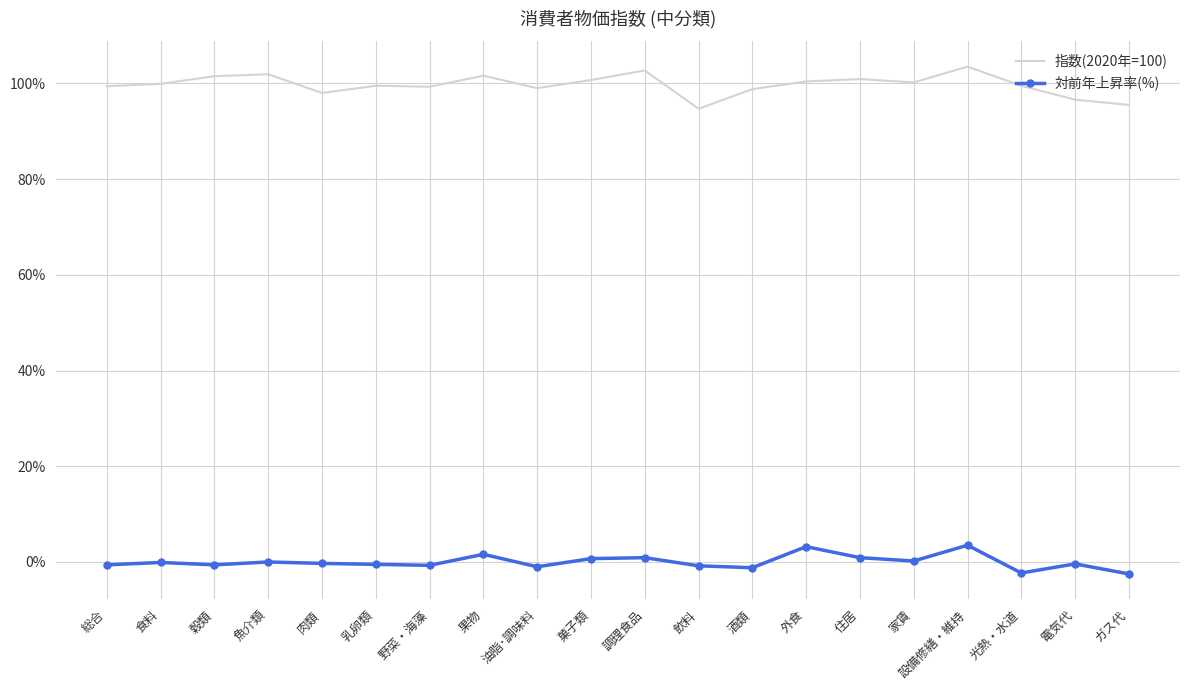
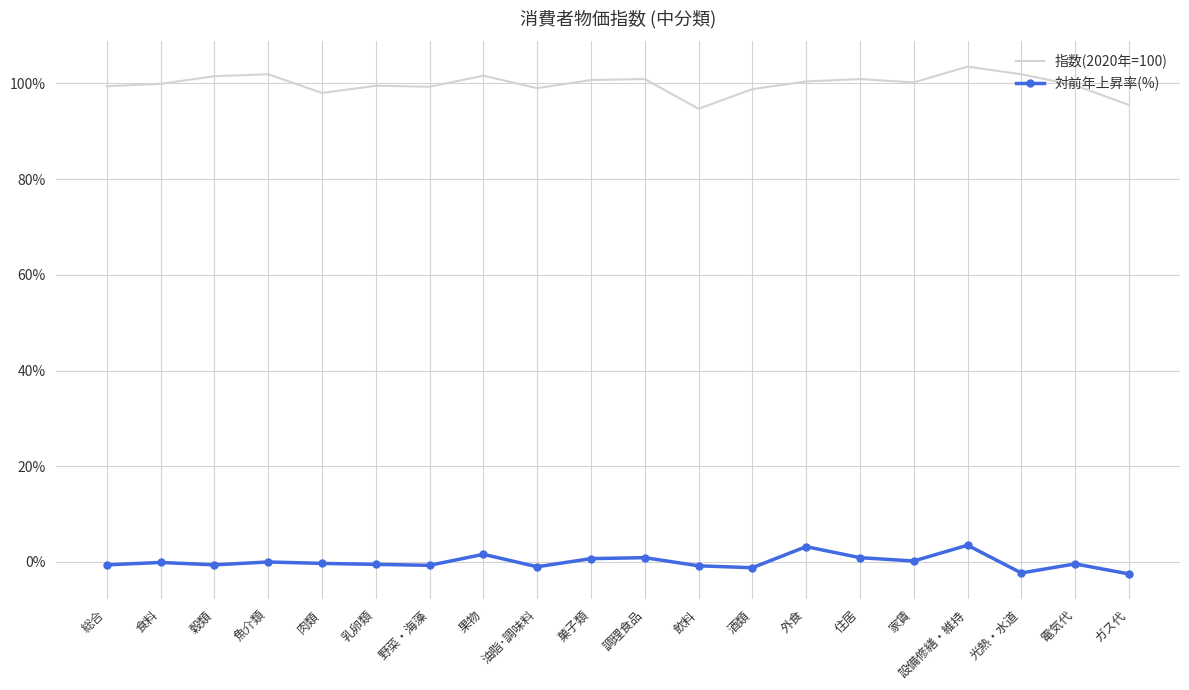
指数(2020年=100), 調理食品: 103% -> 101%
指数(2020年=100), 光熱・水道: 100% -> 102%
指数(2020年=100), 電気代: 97% -> 100%
